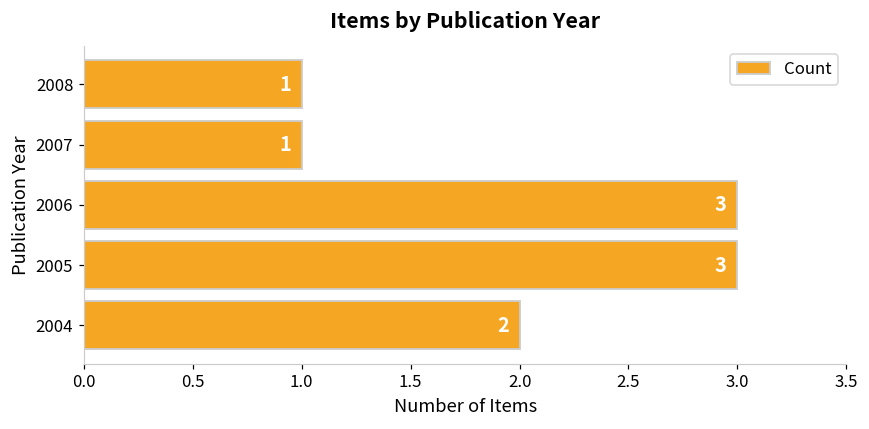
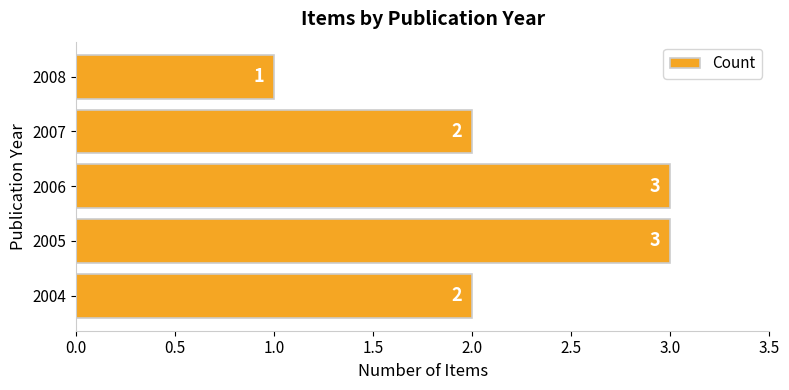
2007: 1 -> 2
